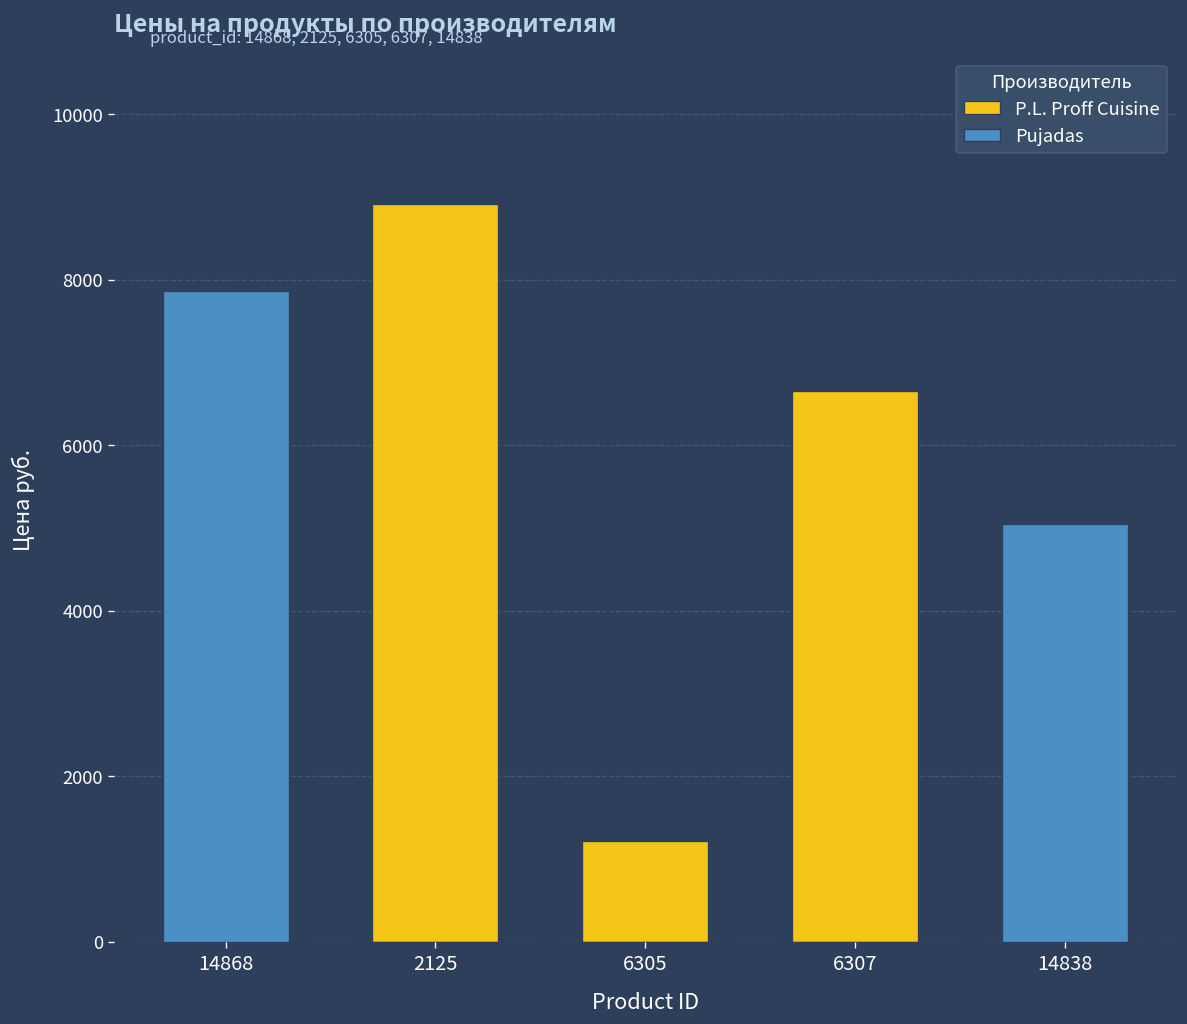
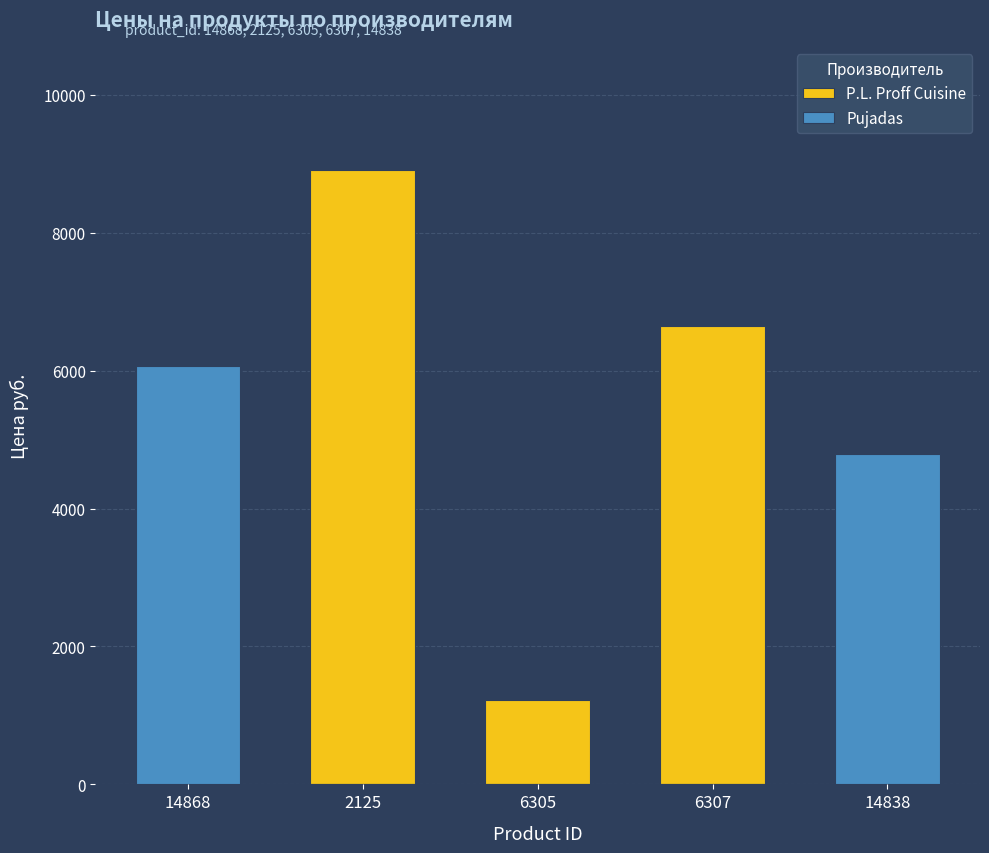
Pujadas, 14868: 7900 -> 6100
Pujadas, 14838: 5000 -> 4800
